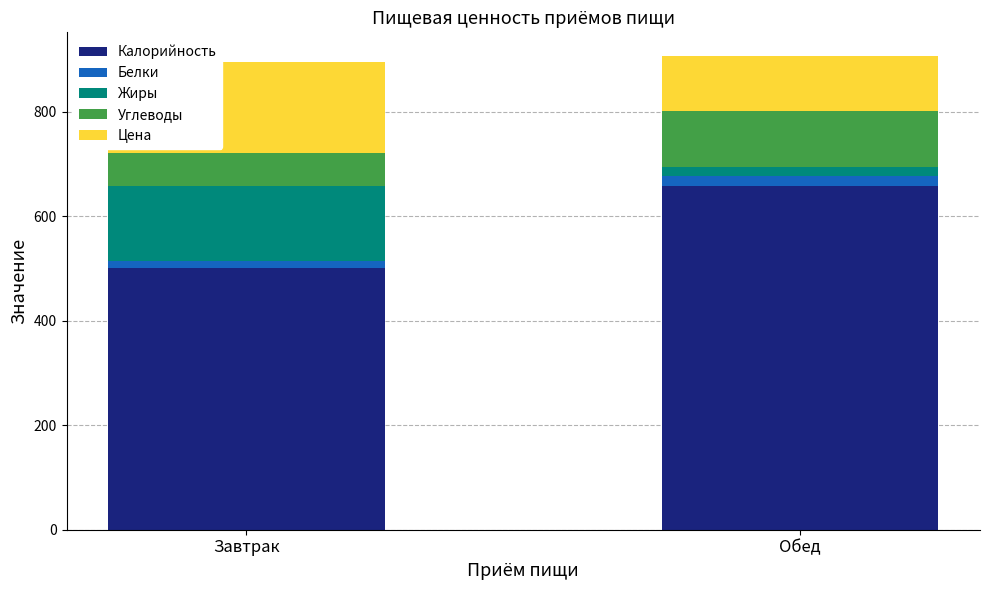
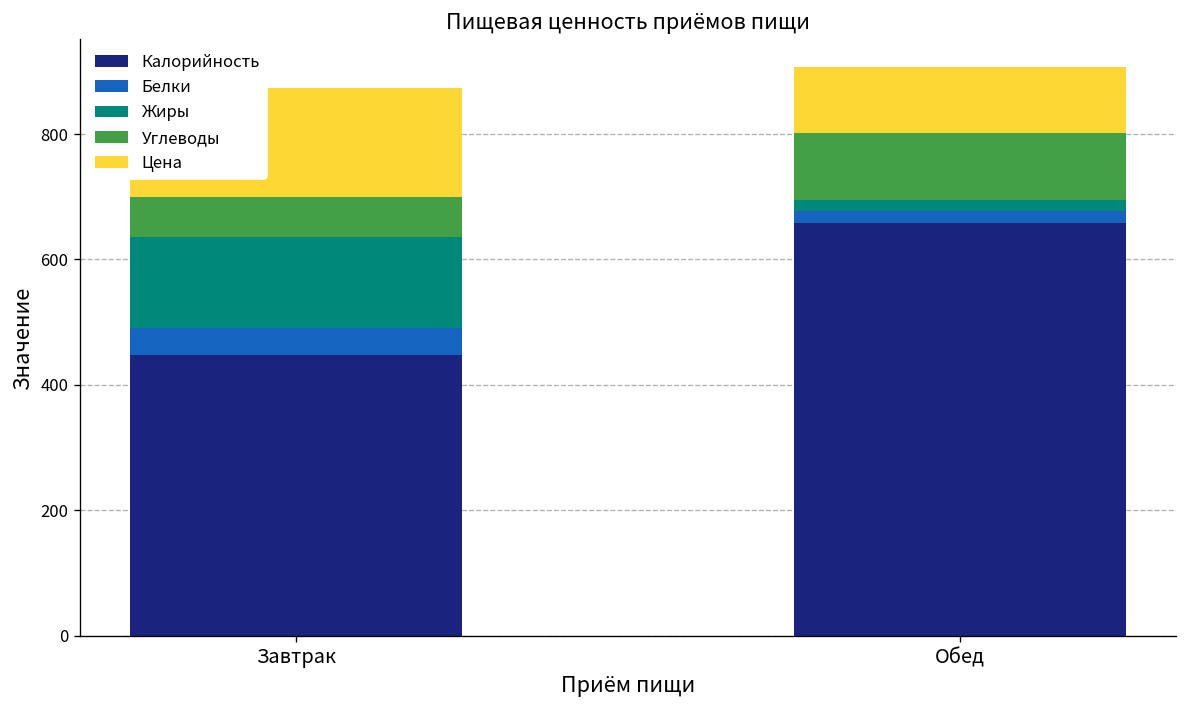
Калорийность, Завтрак: 500 -> 450
Белки, Завтрак: 10 -> 40
